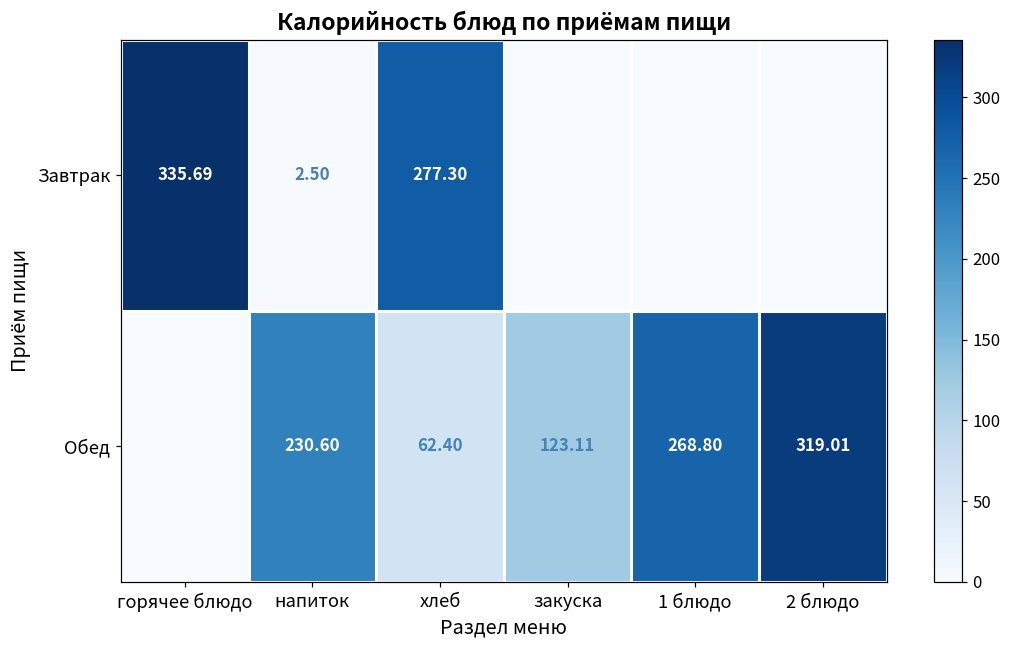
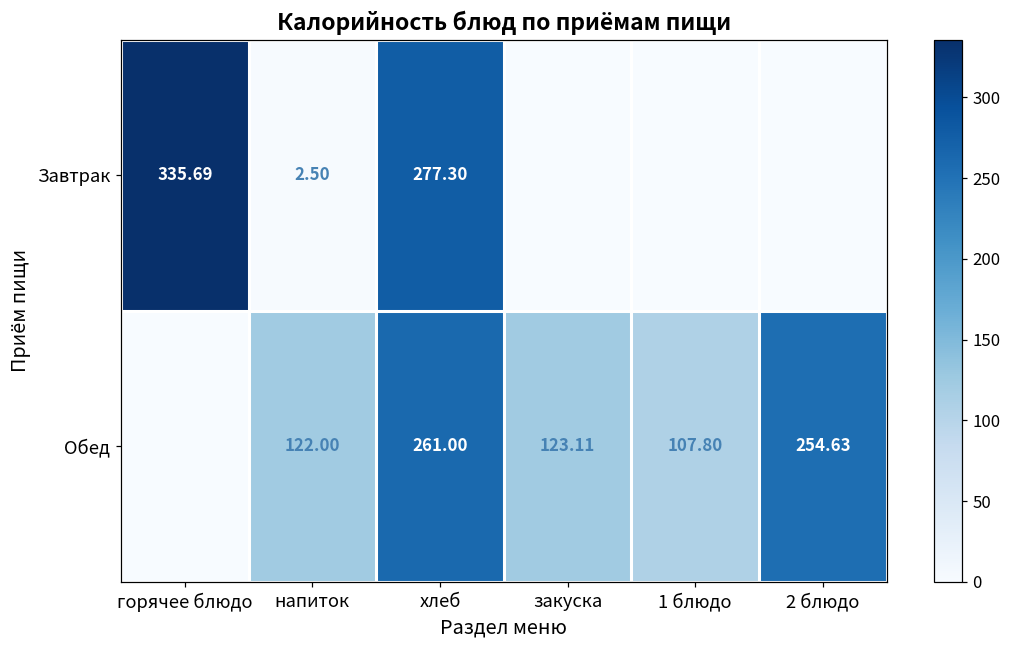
Обед, напиток: 230.60 -> 122.00
Обед, хлеб: 62.40 -> 261.00
Обед, 1 блюдо: 268.80 -> 107.80
Обед, 2 блюдо: 319.01 -> 254.63
